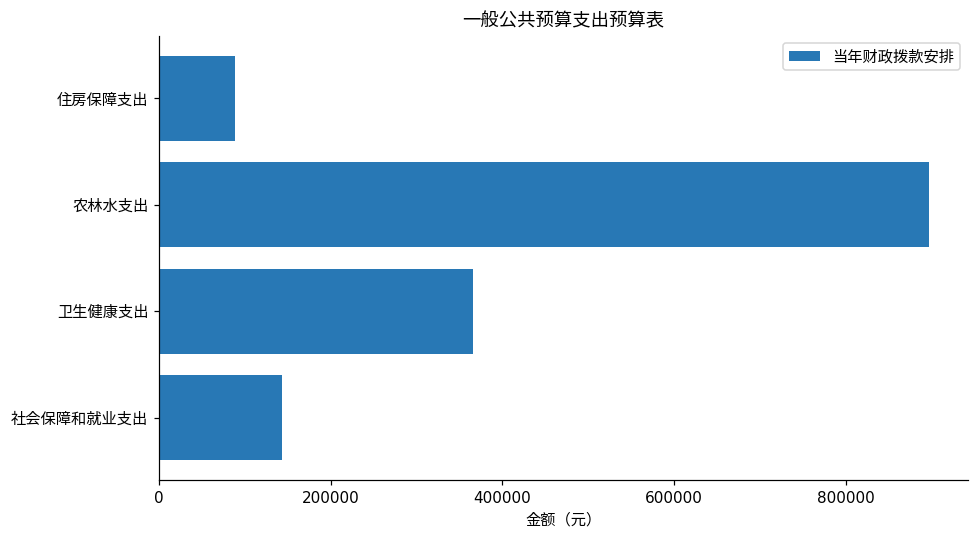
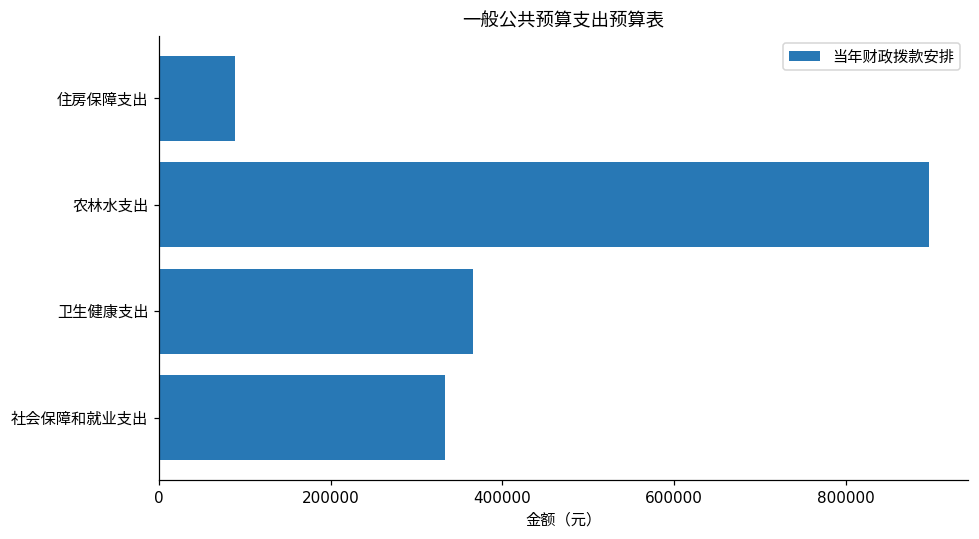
社会保障和就业支出: 140000 -> 330000
